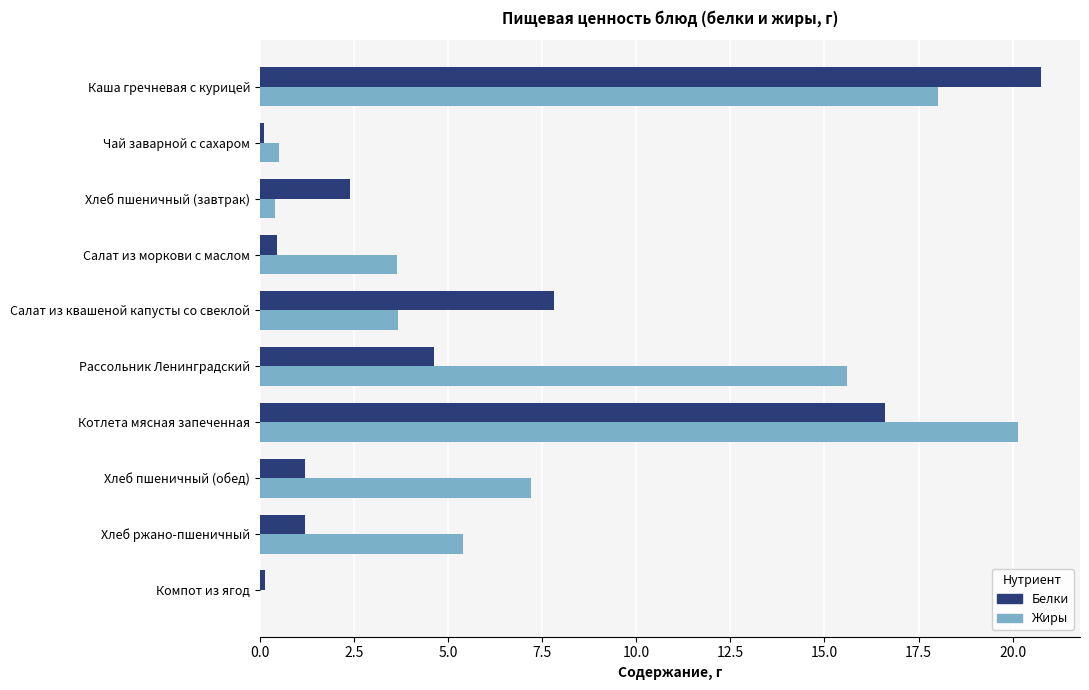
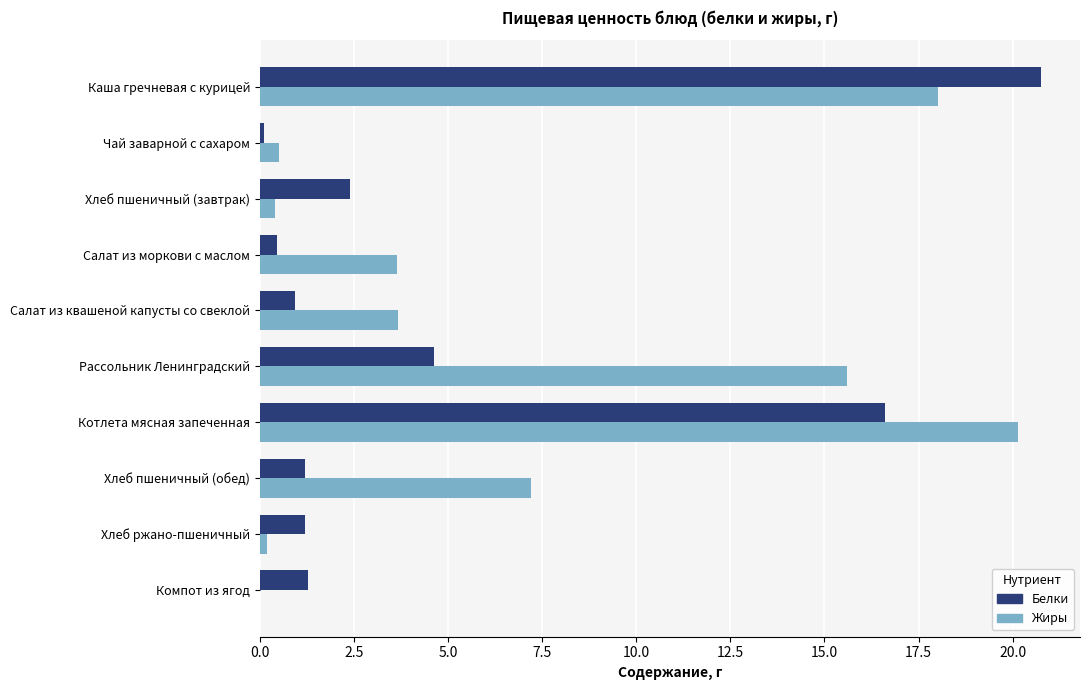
Белки, Салат из квашеной капусты со свеклой: 7.8 -> 0.9
Жиры, Хлеб ржано-пшеничный: 5.4 -> 0.2
Белки, Компот из ягод: 0.1 -> 1.3
